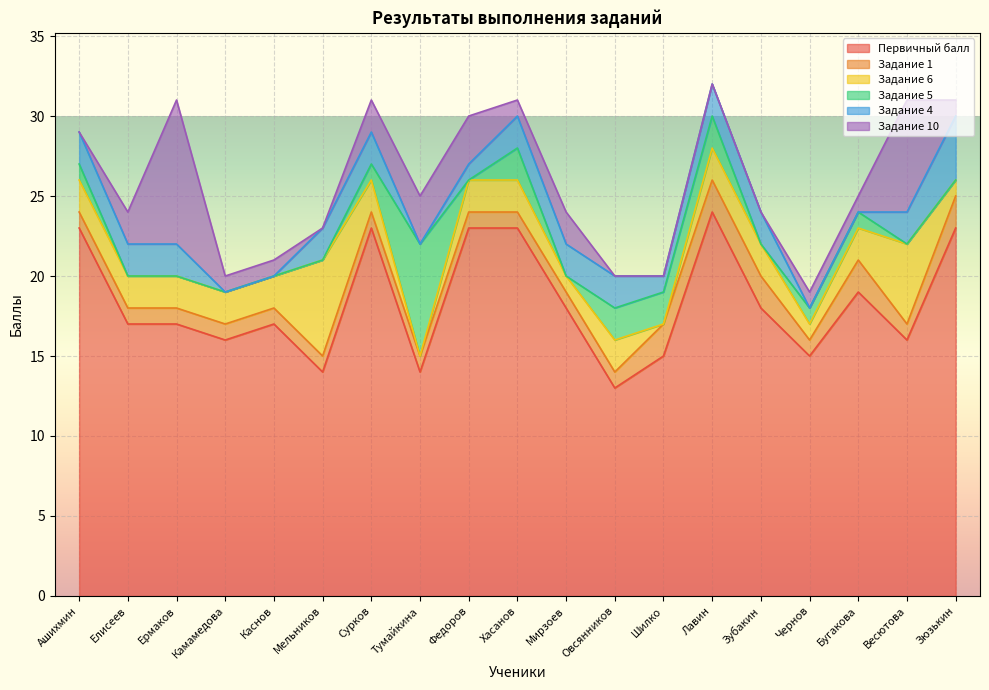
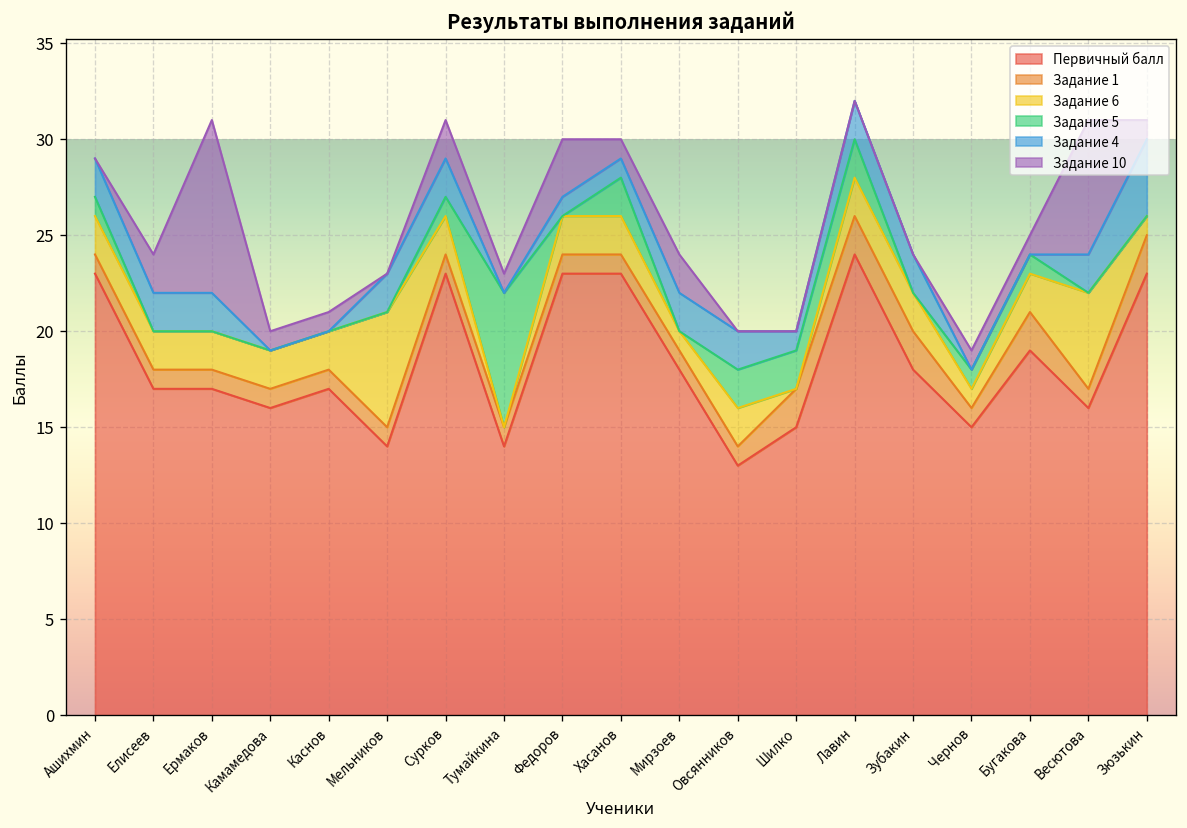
Задание 10, Тумайкина: 3 -> 1
Задание 4, Хасанов: 2 -> 1
